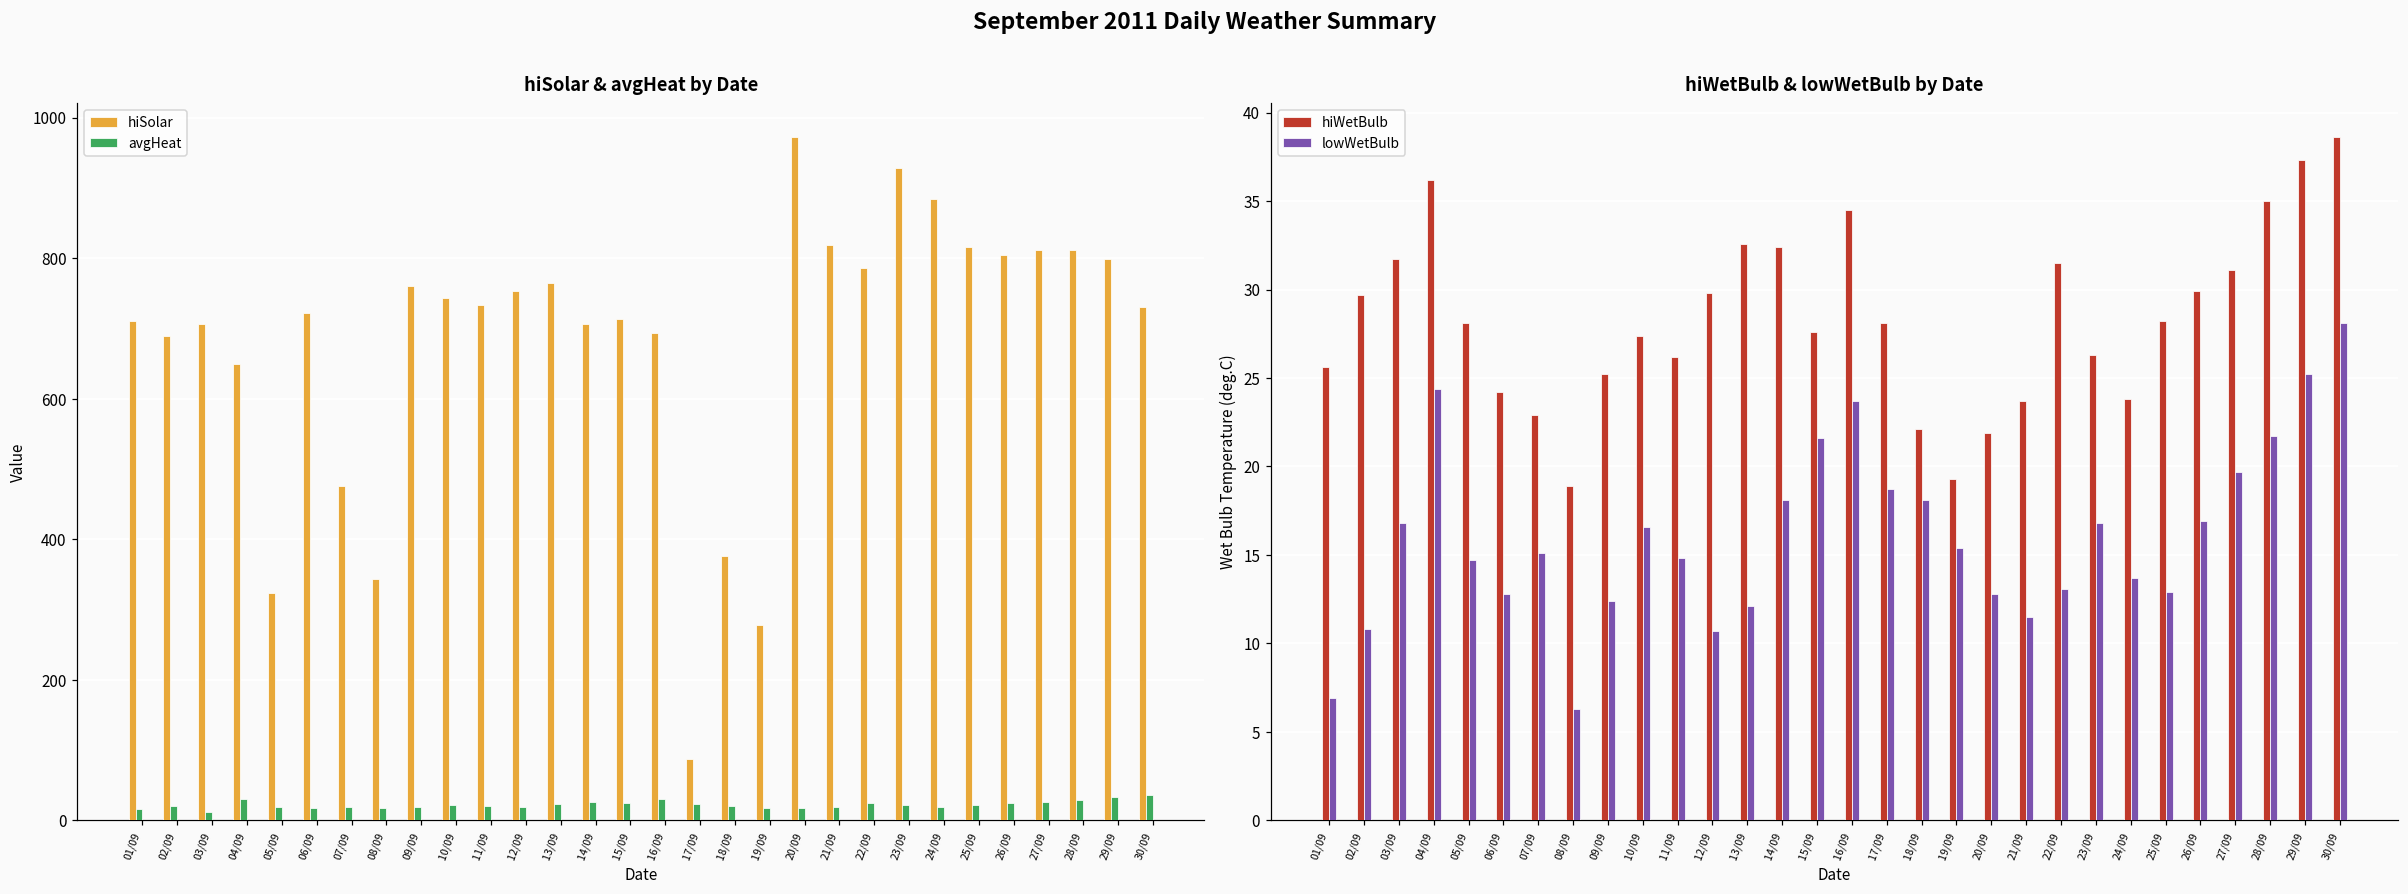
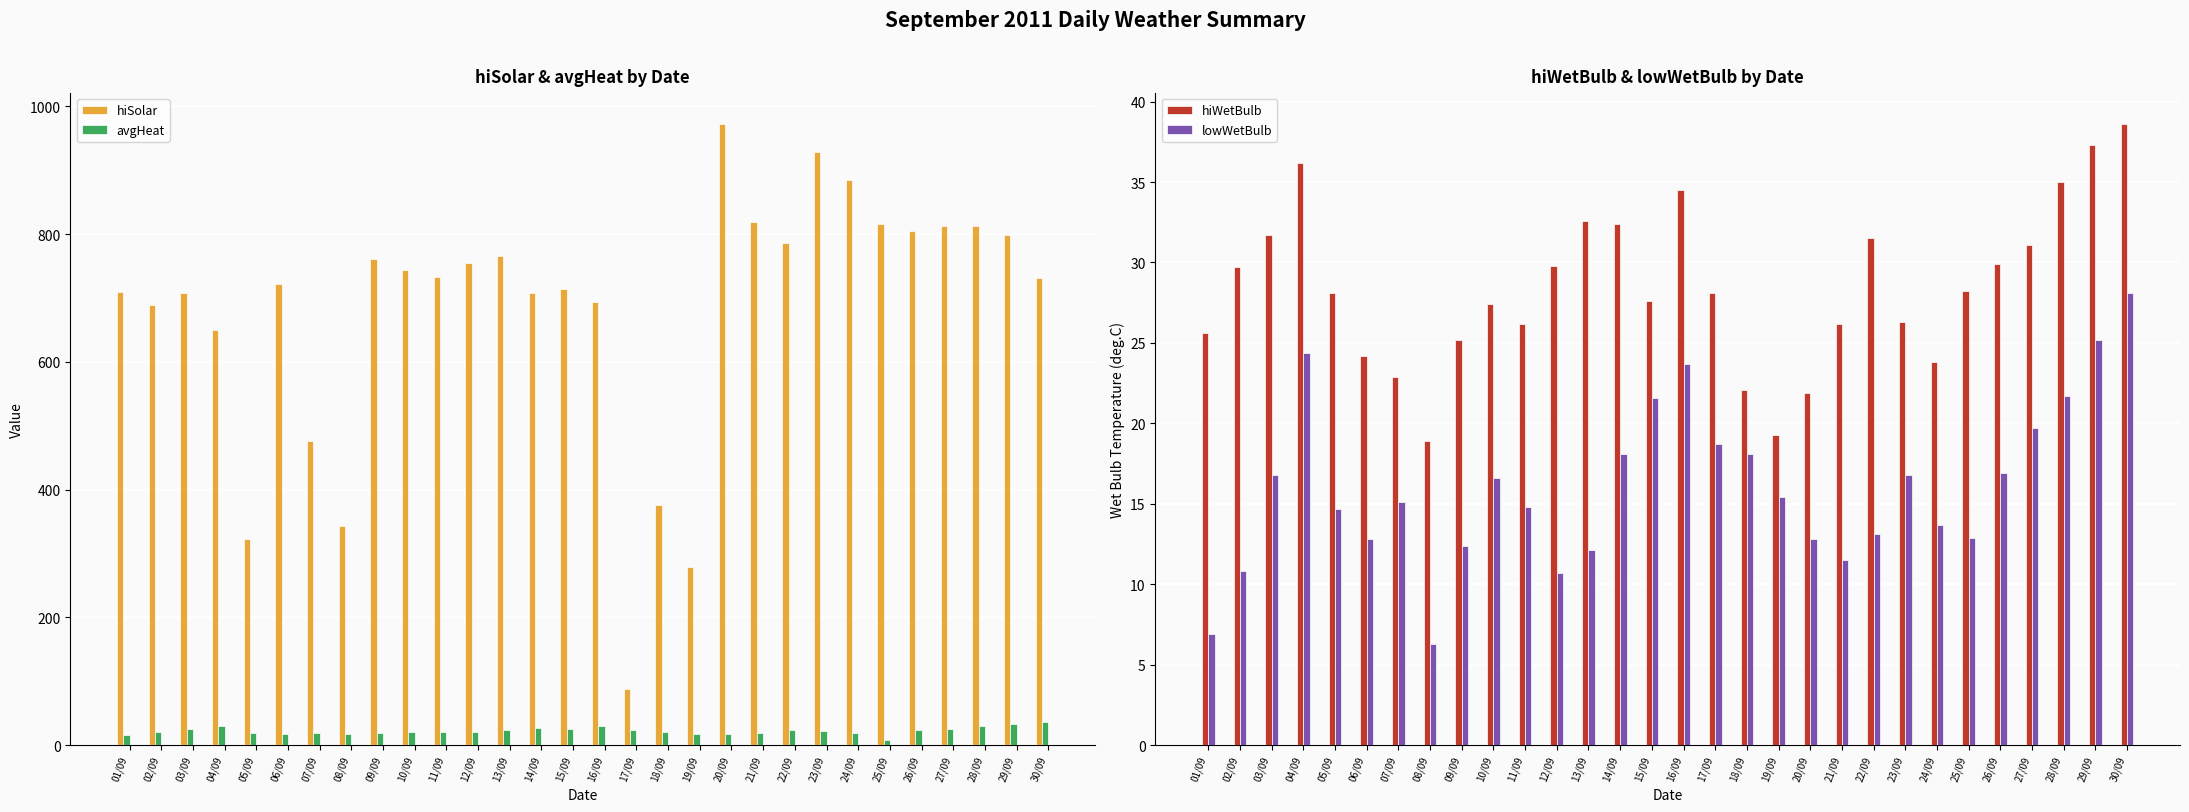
hiSolar & avgHeat by Date, avgHeat, 03/09: 10 -> 20
hiSolar & avgHeat by Date, avgHeat, 25/09: 20 -> 10
hiWetBulb & lowWetBulb by Date, hiWetBulb, 21/09: 23.7 -> 26.2
